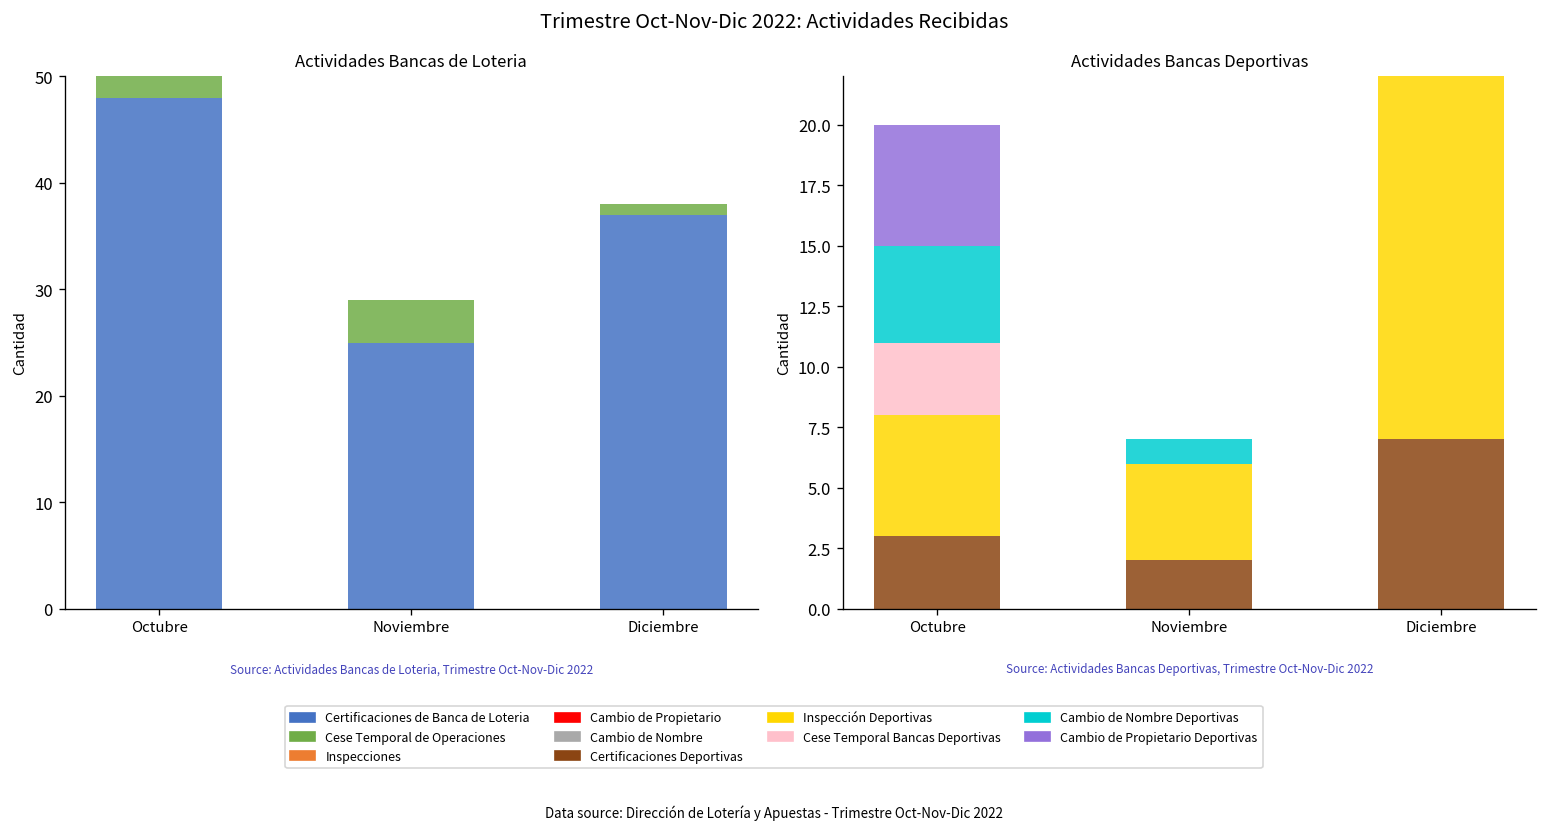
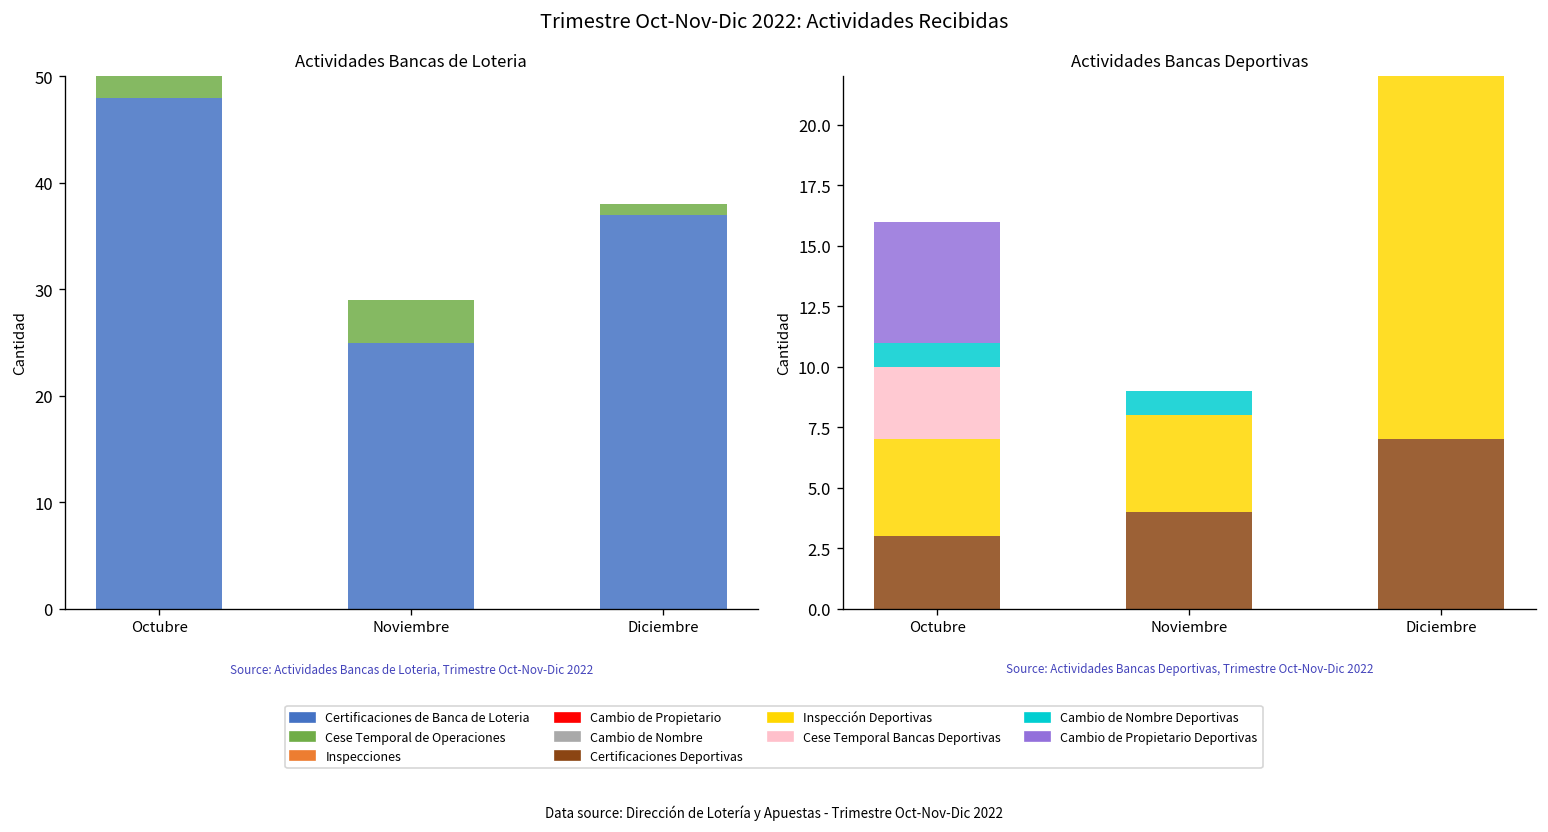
Actividades Bancas Deportivas, Inspección Deportivas, Octubre: 5 -> 4
Actividades Bancas Deportivas, Cambio de Nombre Deportivas, Octubre: 4 -> 1
Actividades Bancas Deportivas, Certificaciones Deportivas, Noviembre: 2 -> 4
